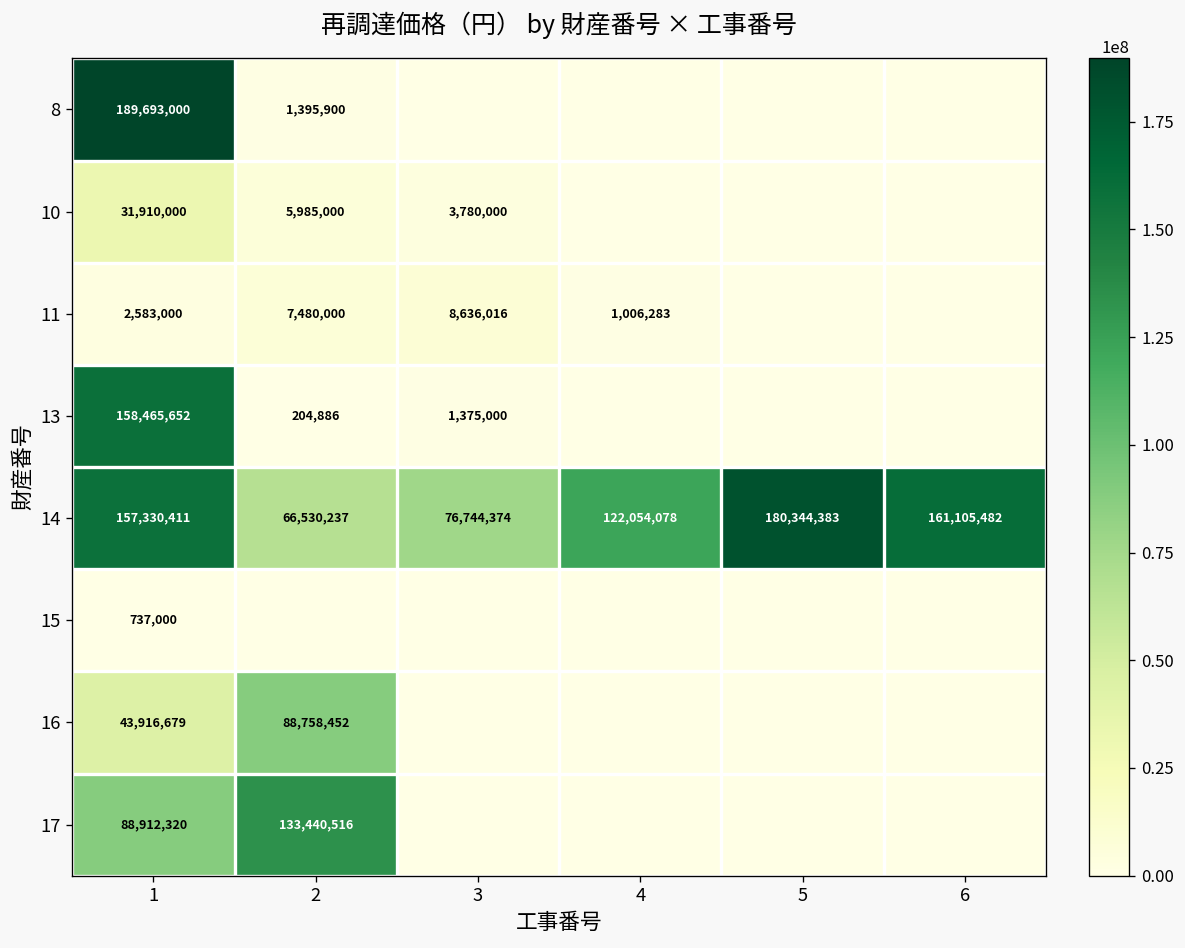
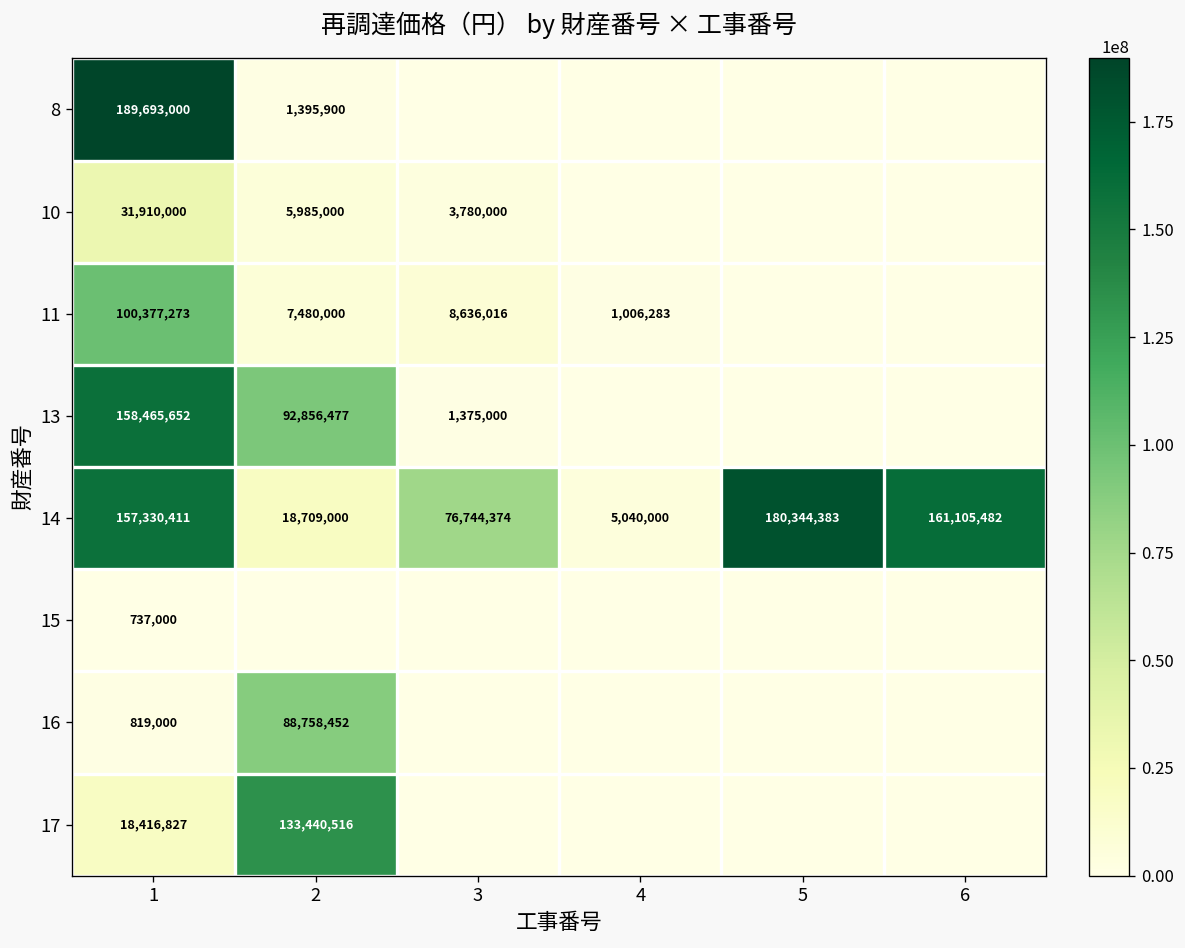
11, 1: 2,583,000 -> 100,377,273
13, 2: 204,886 -> 92,856,477
14, 2: 66,530,237 -> 18,709,000
14, 4: 122,054,078 -> 5,040,000
16, 1: 43,916,679 -> 819,000
17, 1: 88,912,320 -> 18,416,827
